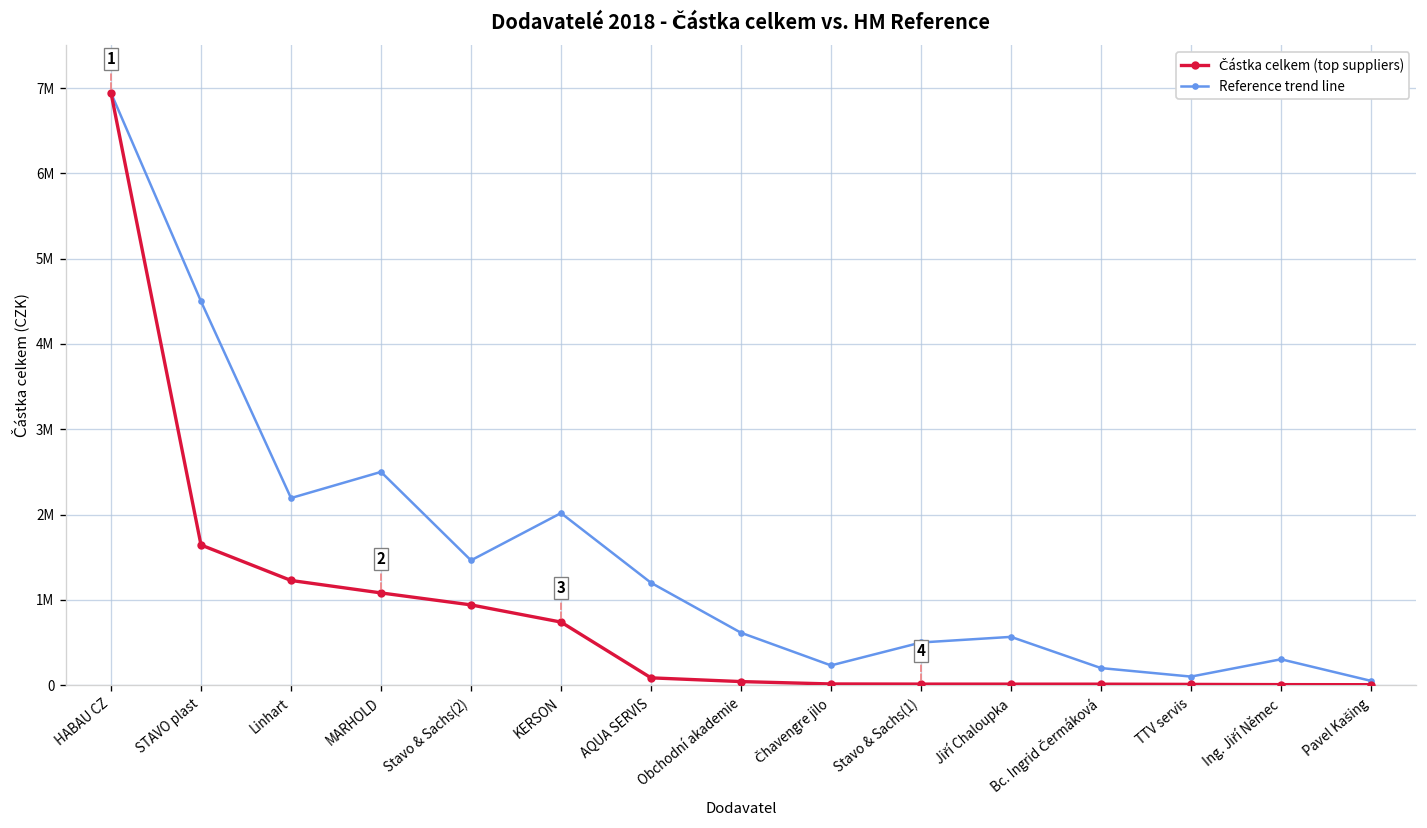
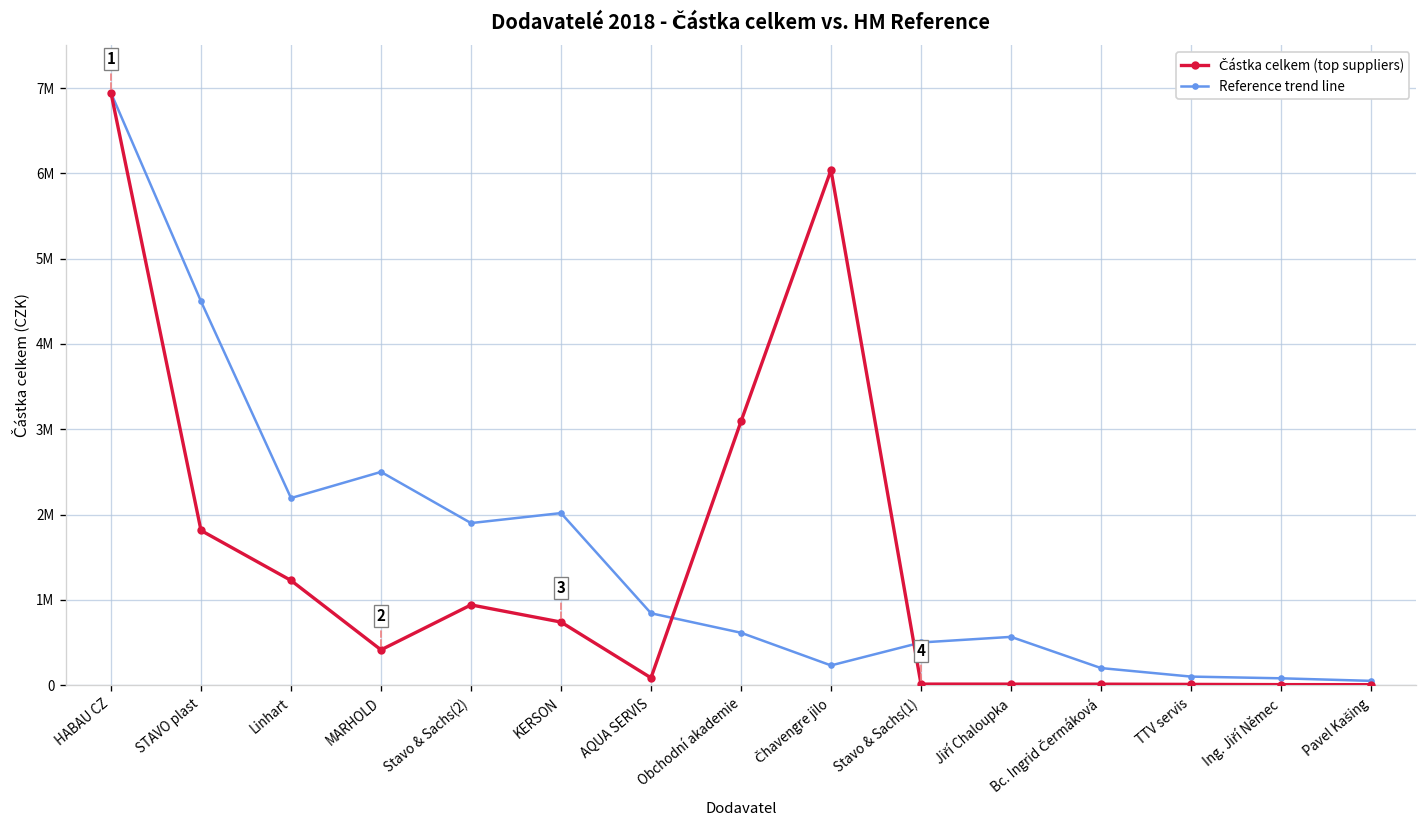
Částka celkem (top suppliers), STAVO plast: 1600000 -> 1800000
Částka celkem (top suppliers), MARHOLD: 1100000 -> 400000
Reference trend line, Stavo & Sachs(2): 1500000 -> 1900000
Reference trend line, AQUA SERVIS: 1200000 -> 800000
Částka celkem (top suppliers), Obchodní akademie: 0 -> 3100000
Částka celkem (top suppliers), Čhavengre jilo: 0 -> 6000000
Reference trend line, Ing. Jiří Němec: 300000 -> 100000
